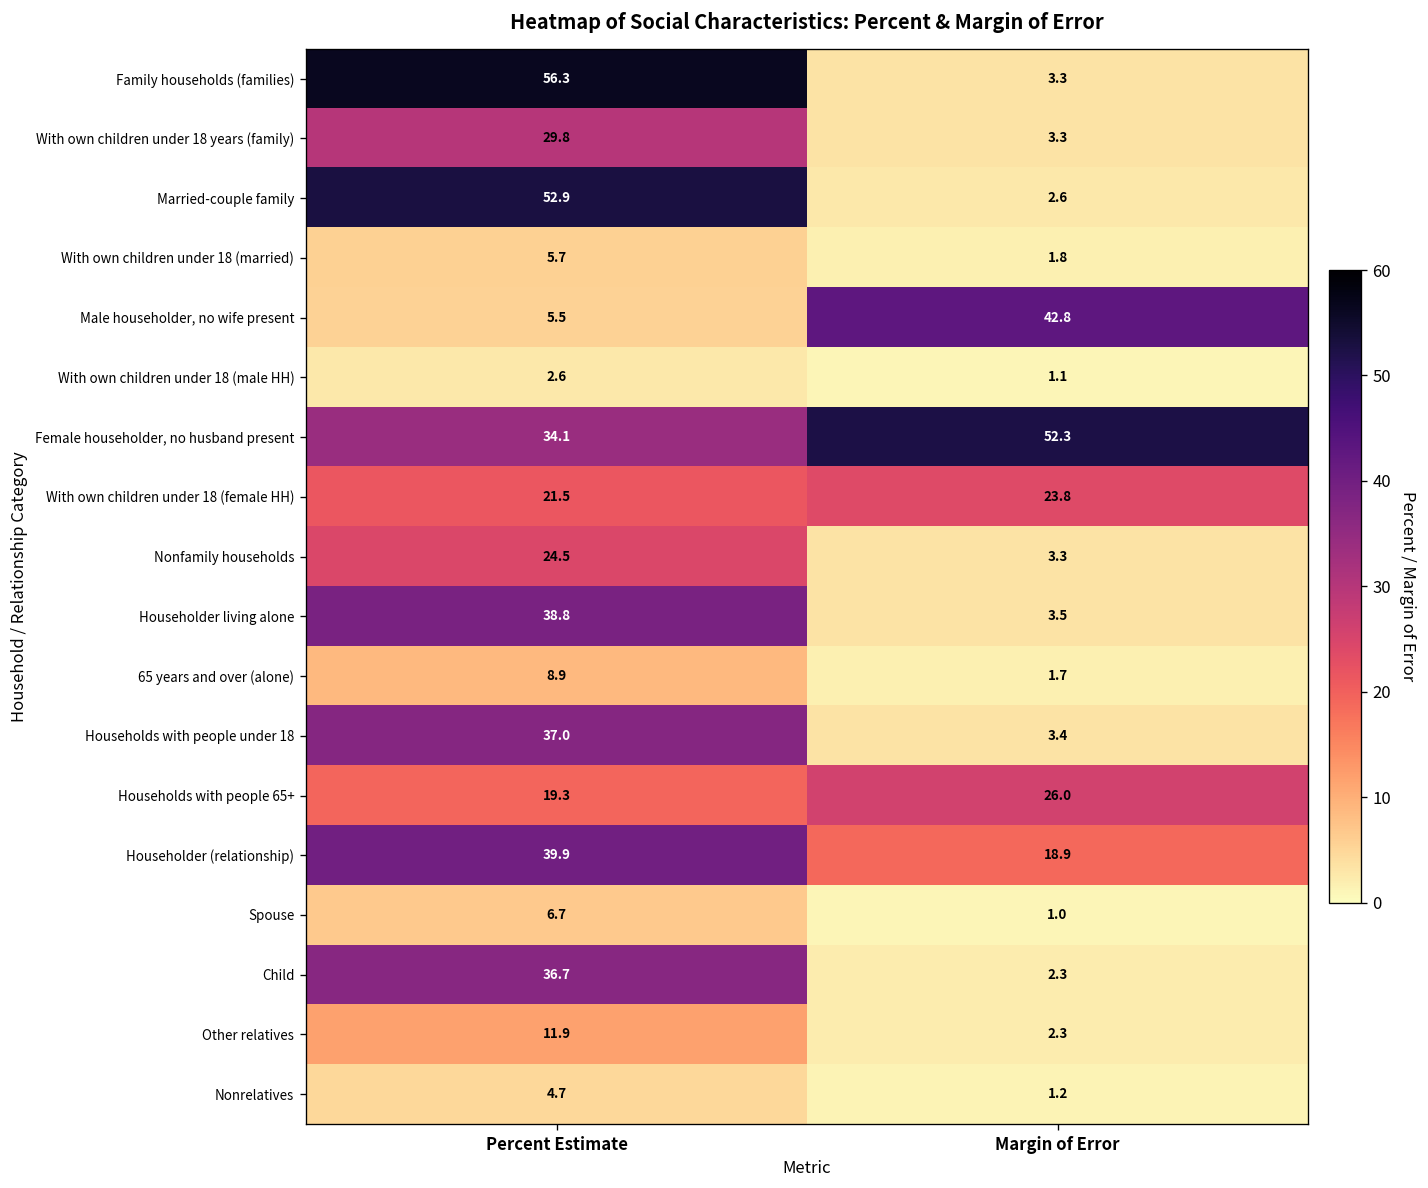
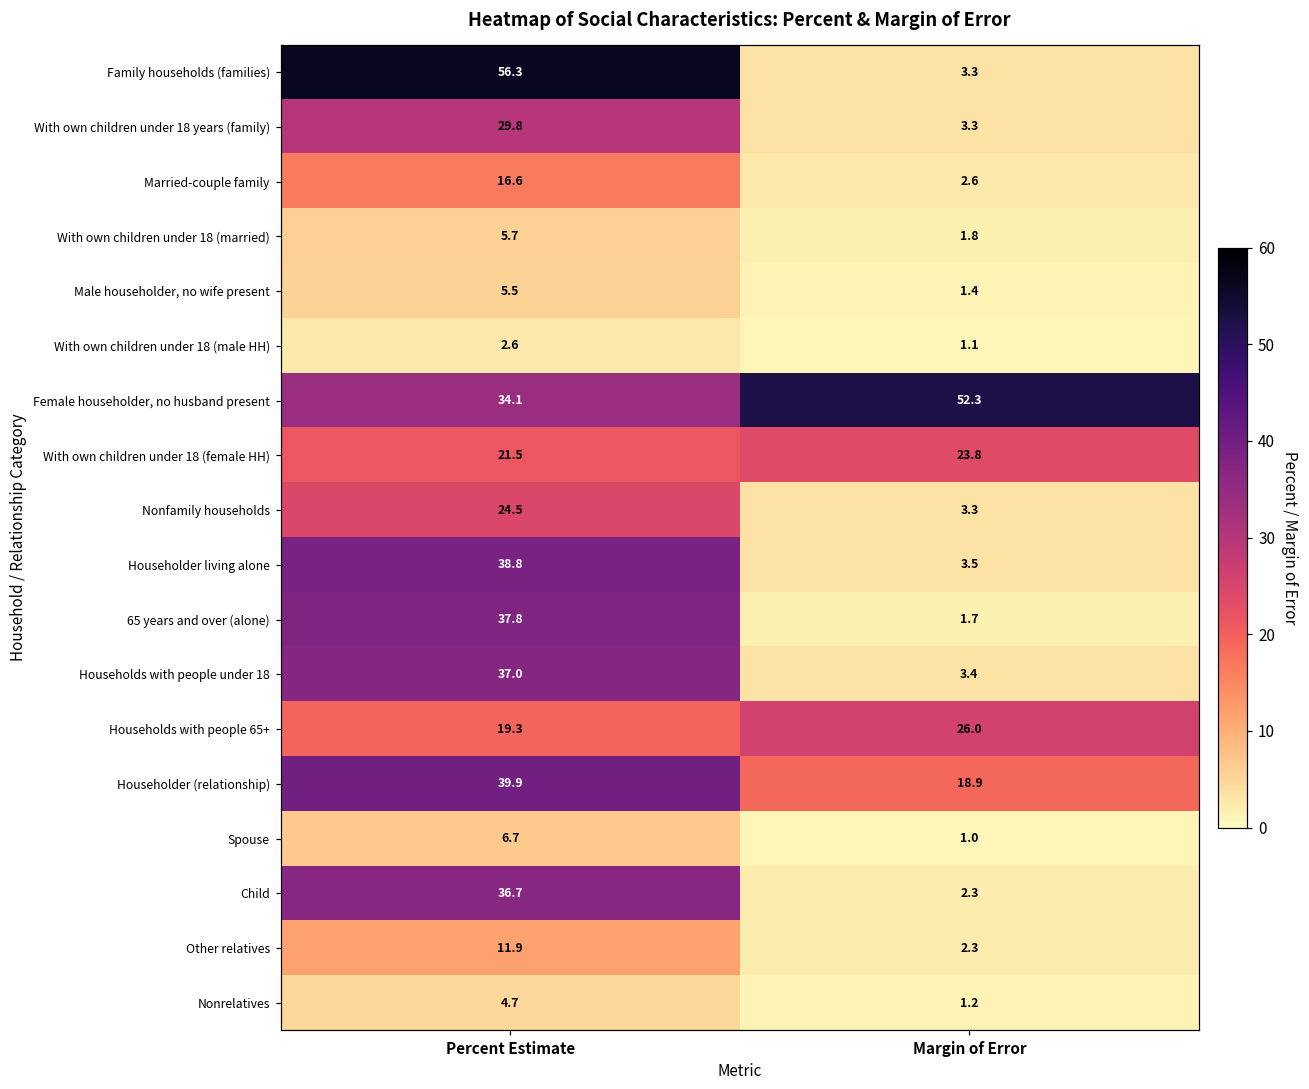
Married-couple family, Percent Estimate: 52.9 -> 16.6
Male householder, no wife present, Margin of Error: 42.8 -> 1.4
65 years and over (alone), Percent Estimate: 8.9 -> 37.8
